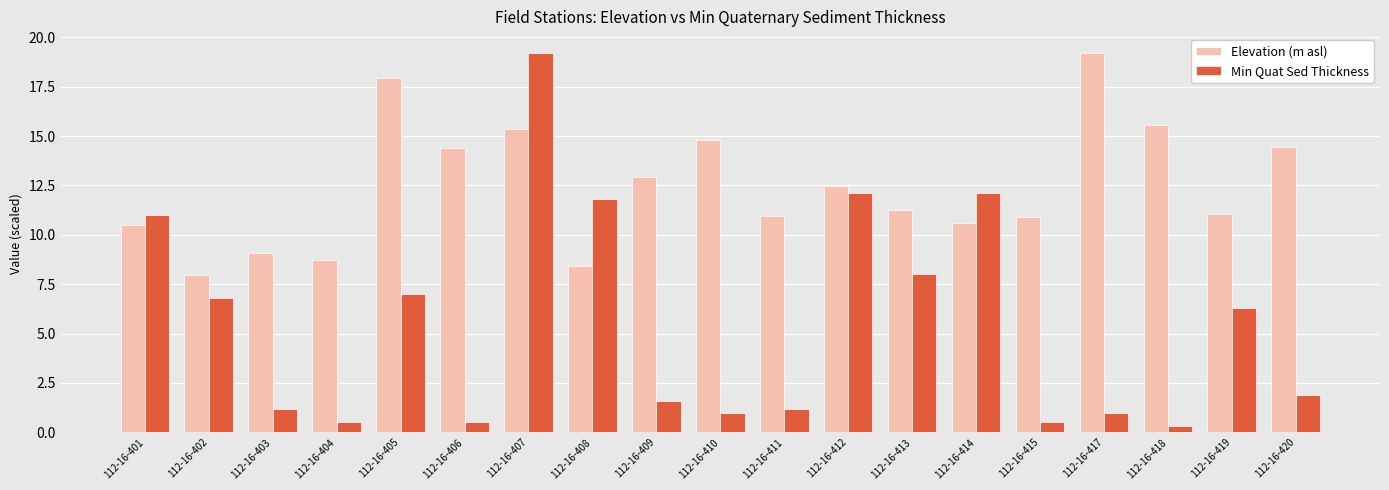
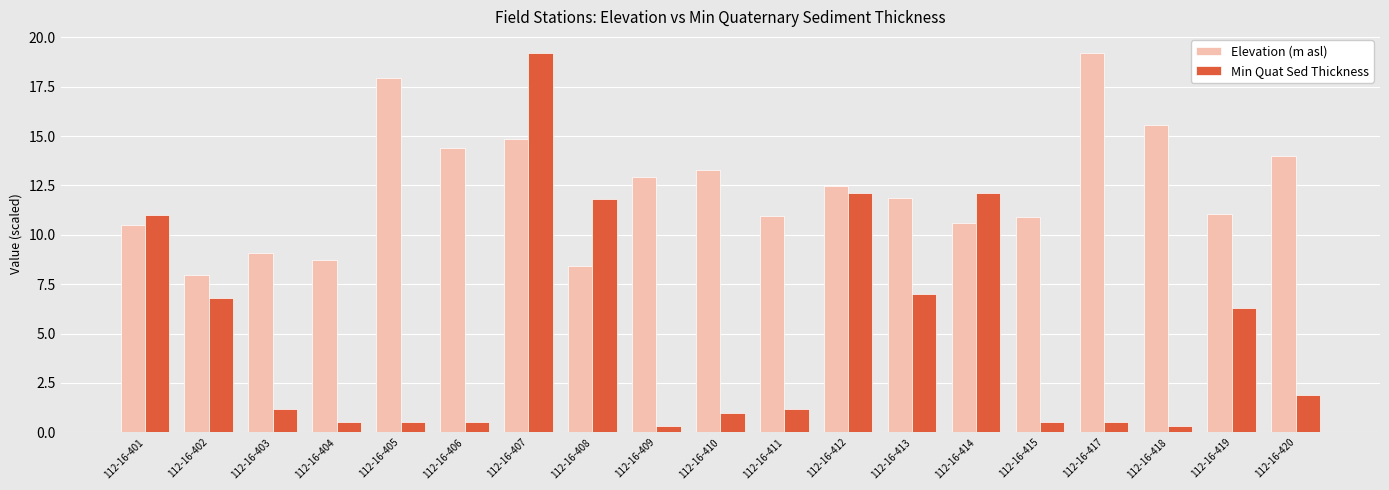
Min Quat Sed Thickness, 112-16-405: 7.0 -> 0.5
Elevation (m asl), 112-16-407: 15.3 -> 14.8
Min Quat Sed Thickness, 112-16-409: 1.6 -> 0.3
Elevation (m asl), 112-16-410: 14.8 -> 13.3
Elevation (m asl), 112-16-413: 11.2 -> 11.9
Min Quat Sed Thickness, 112-16-413: 8 -> 7
Min Quat Sed Thickness, 112-16-417: 1.0 -> 0.5
Elevation (m asl), 112-16-420: 14.4 -> 14.0
